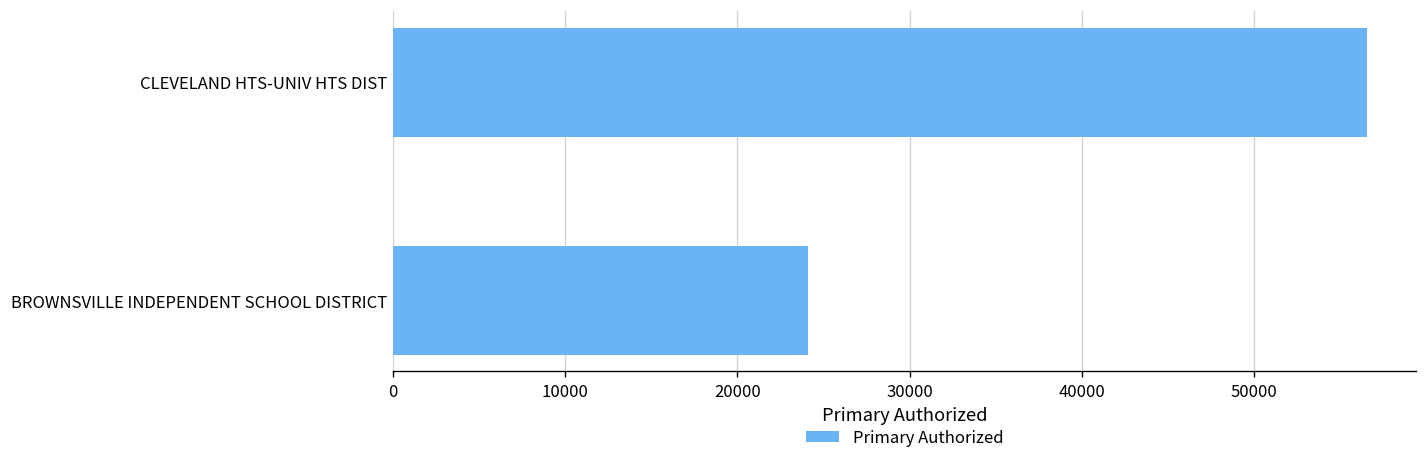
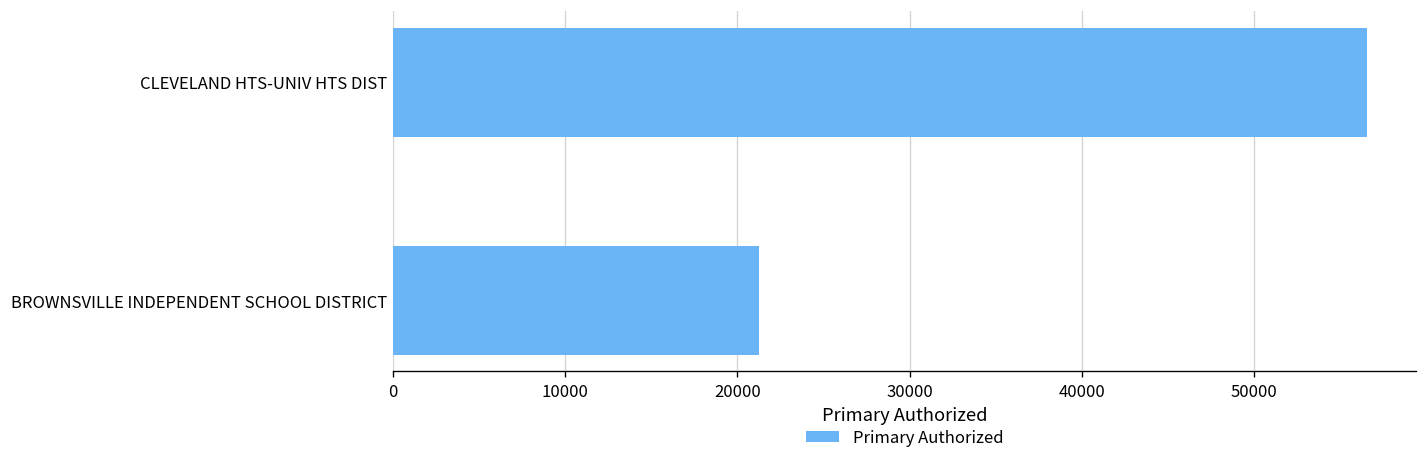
BROWNSVILLE INDEPENDENT SCHOOL DISTRICT: 24100 -> 21200
